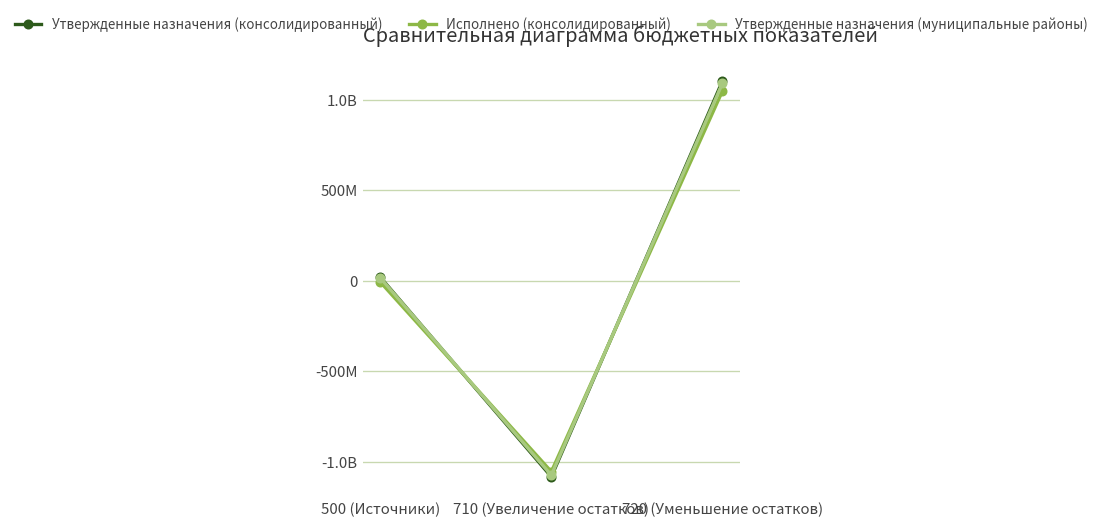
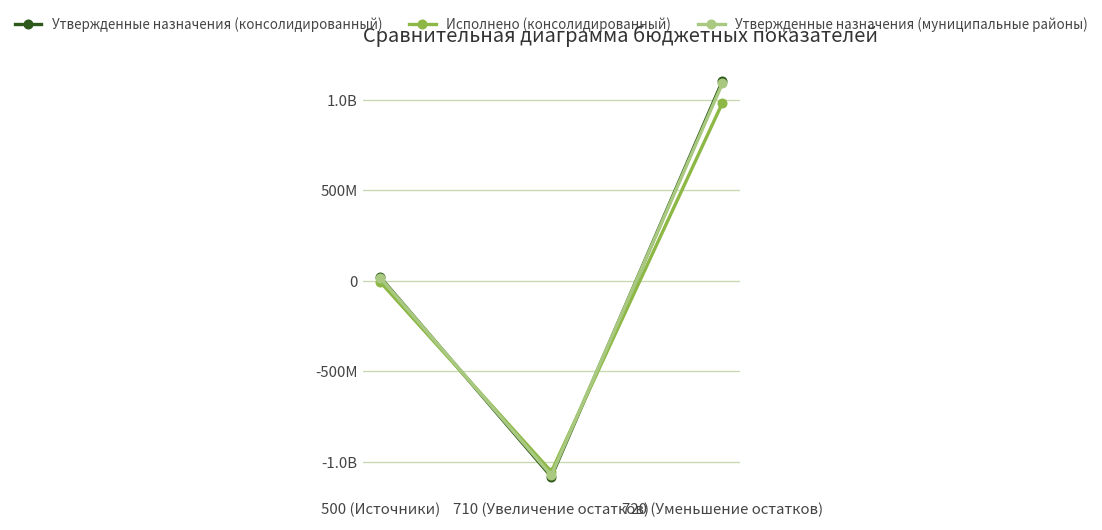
Исполнено (консолидированный), 720 (Уменьшение остатков): 1050000000 -> 980000000
